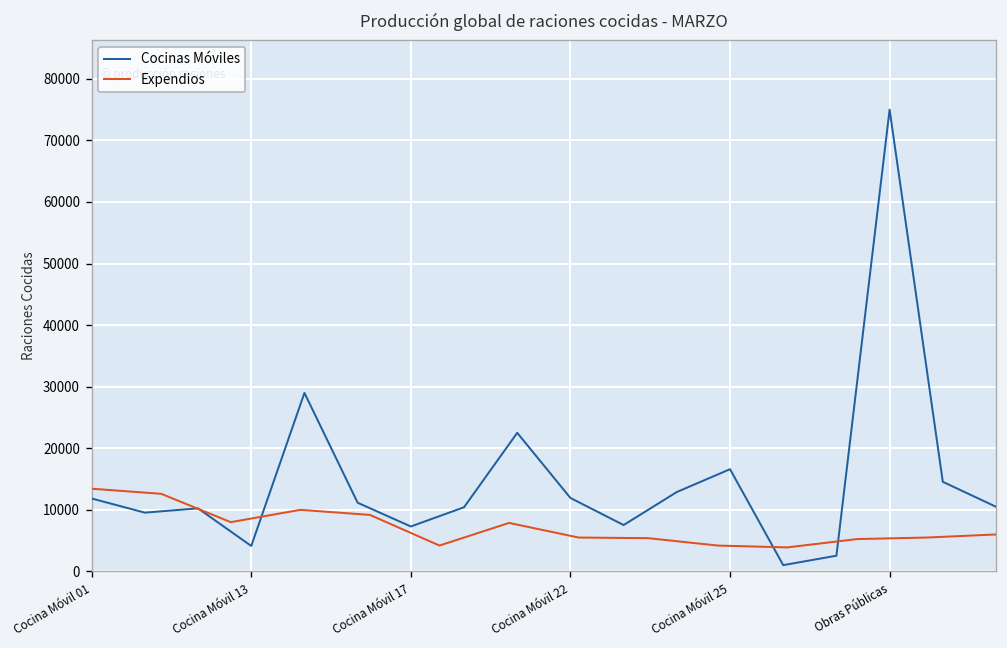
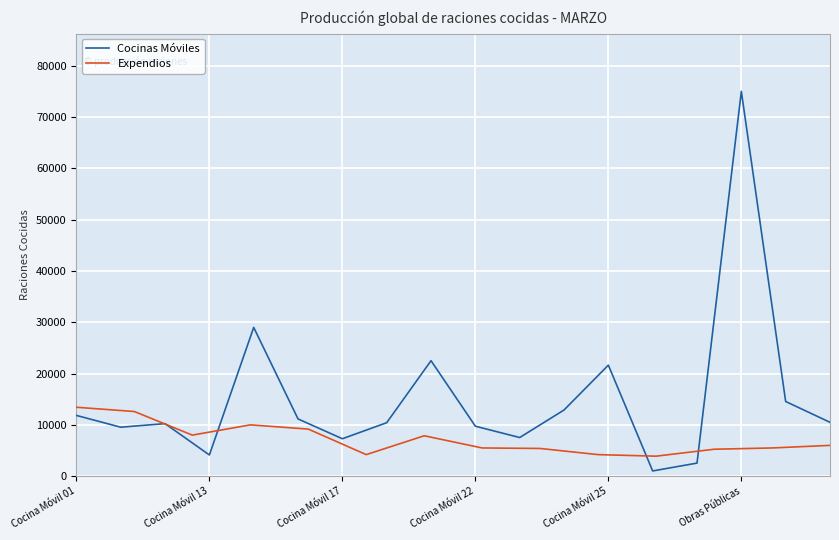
Cocinas Móviles, Cocina Móvil 22: 12000 -> 10000
Cocinas Móviles, Cocina Móvil 25: 17000 -> 22000
